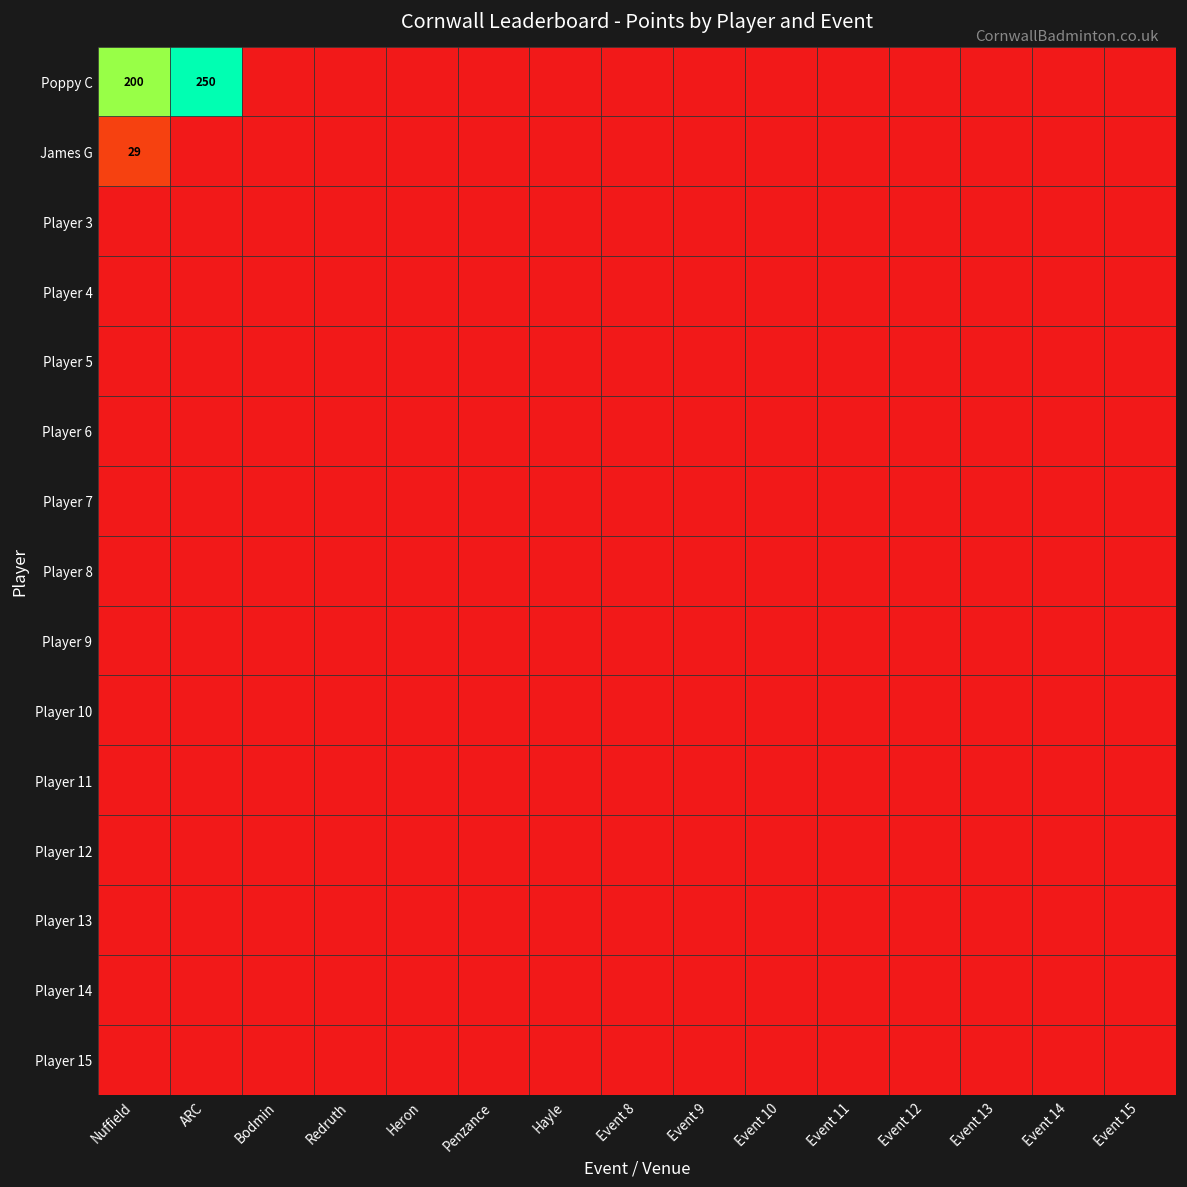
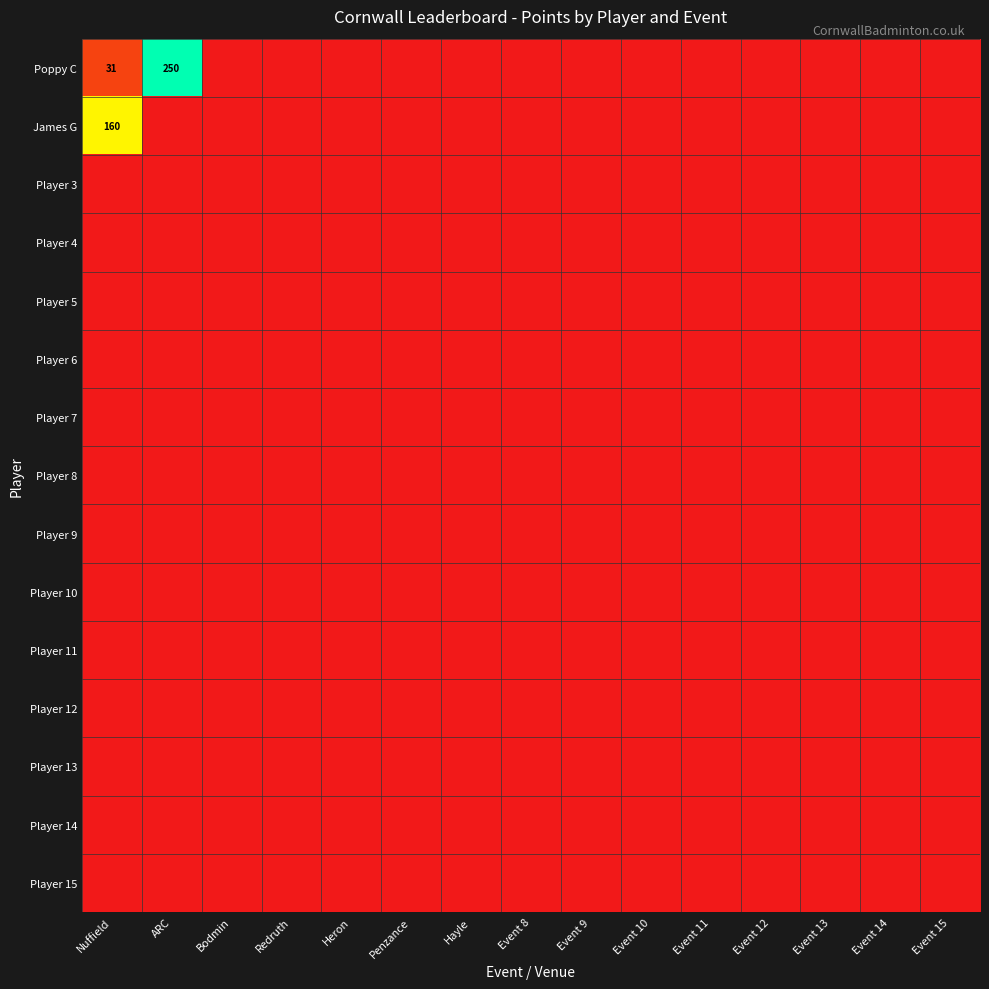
Poppy C, Nuffield: 200 -> 31
James G, Nuffield: 29 -> 160
